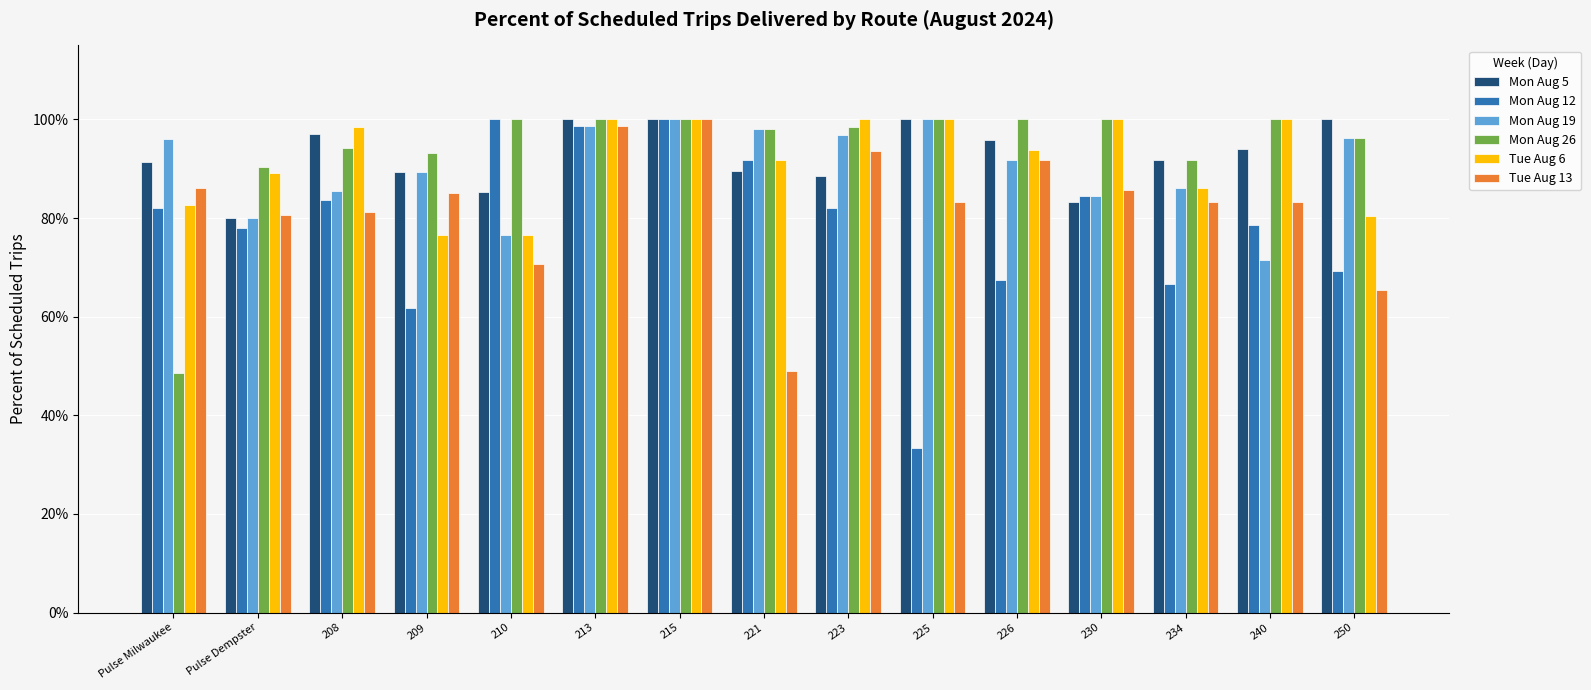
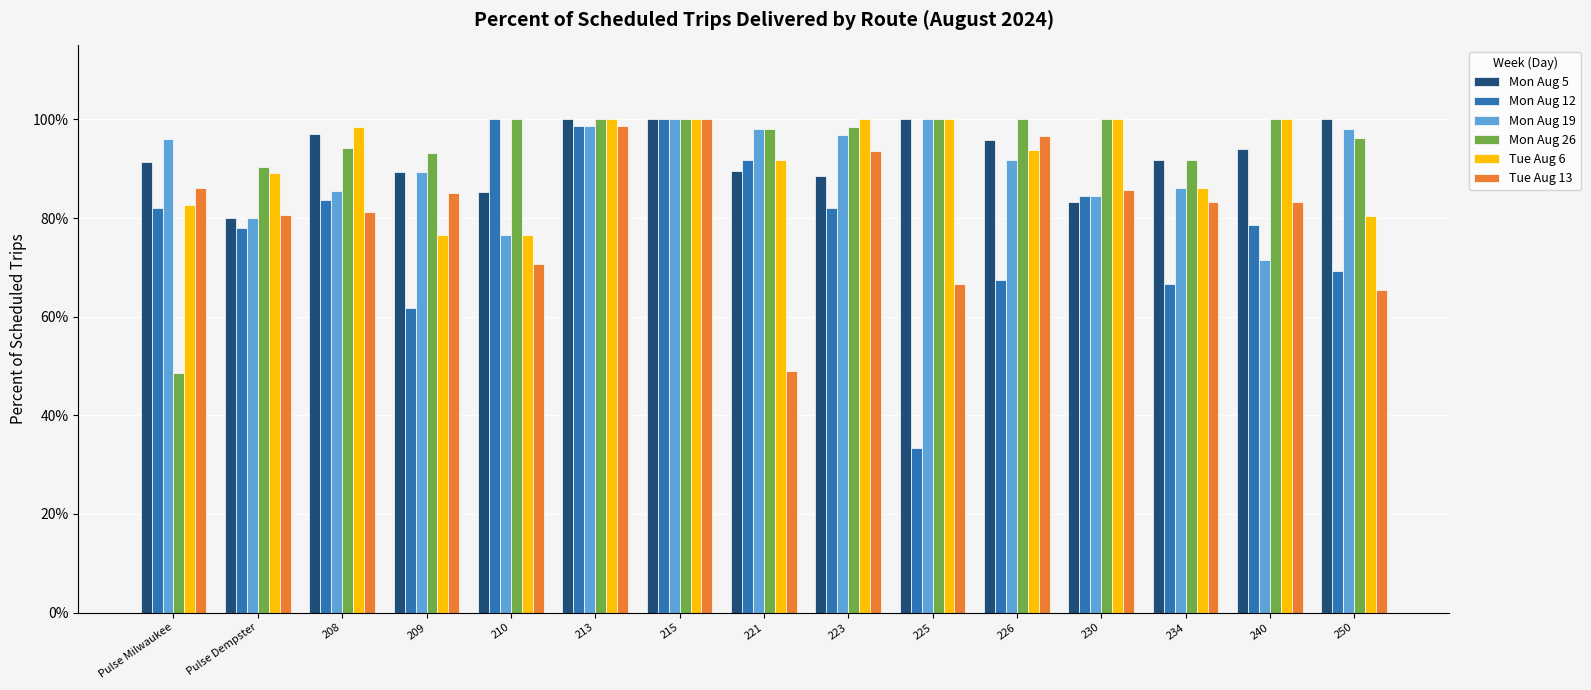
Tue Aug 13, 225: 83% -> 67%
Tue Aug 13, 226: 92% -> 97%
Mon Aug 19, 250: 96% -> 98%
